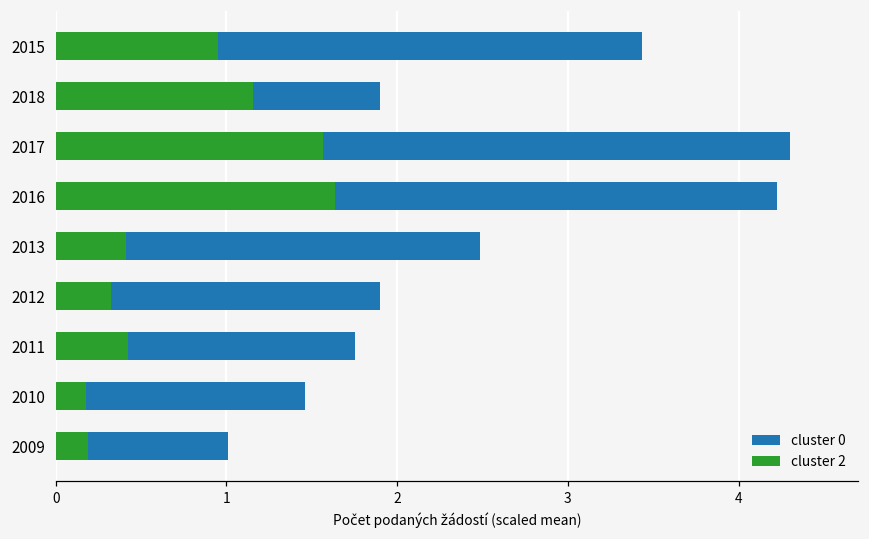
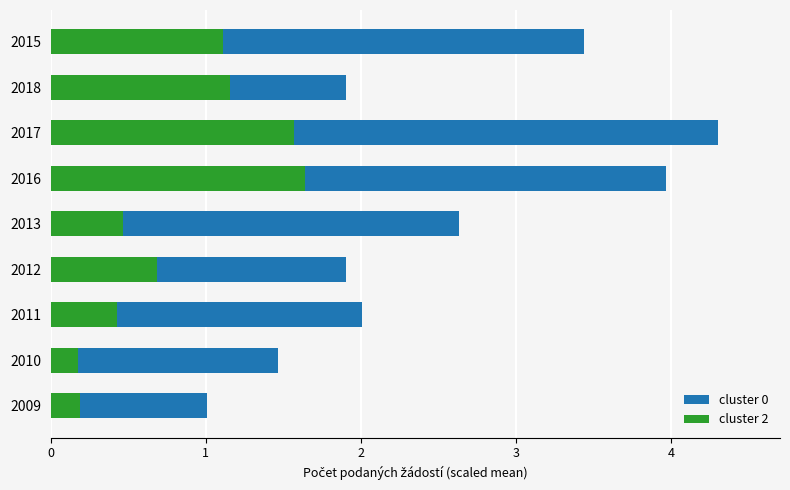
cluster 2, 2015: 0.95 -> 1.11
cluster 0, 2016: 4.23 -> 3.96
cluster 0, 2013: 2.49 -> 2.63
cluster 2, 2013: 0.41 -> 0.47
cluster 2, 2012: 0.32 -> 0.69
cluster 0, 2011: 1.76 -> 2.00
